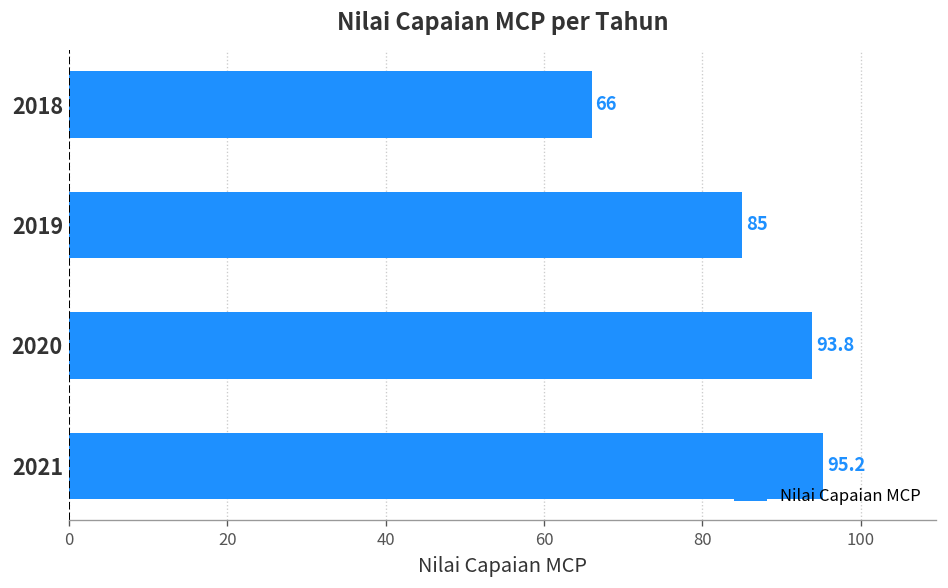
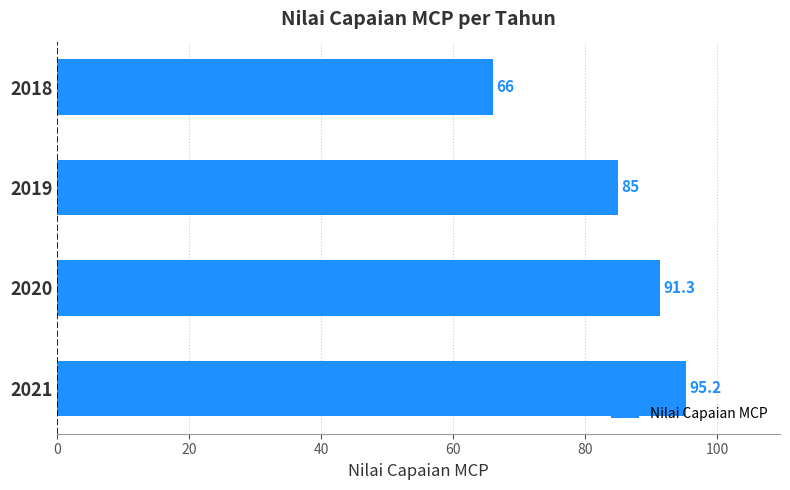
2020: 93.8 -> 91.3
